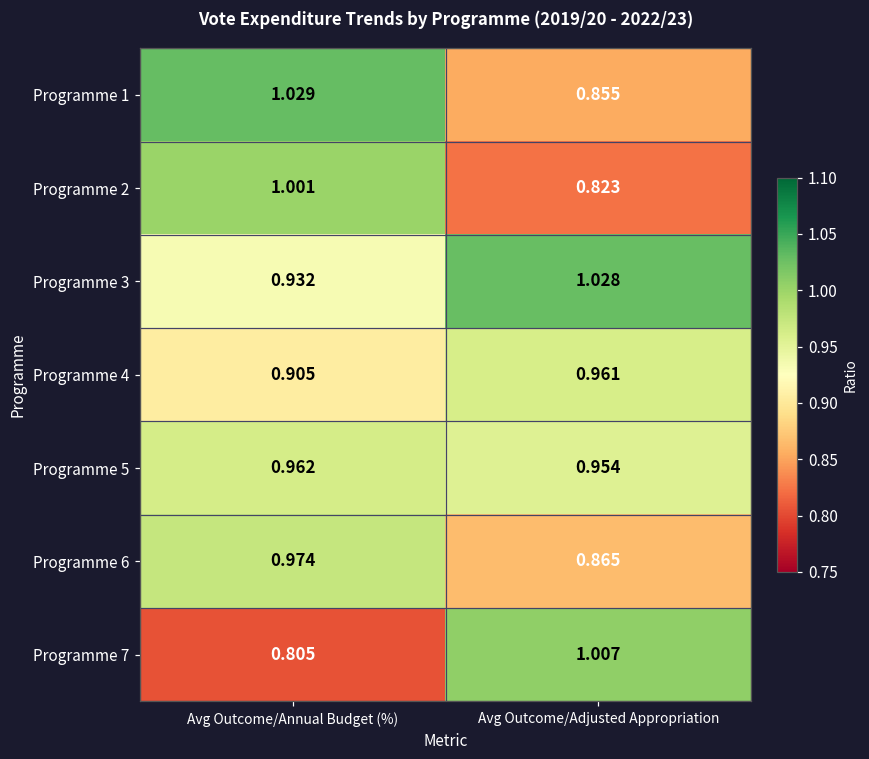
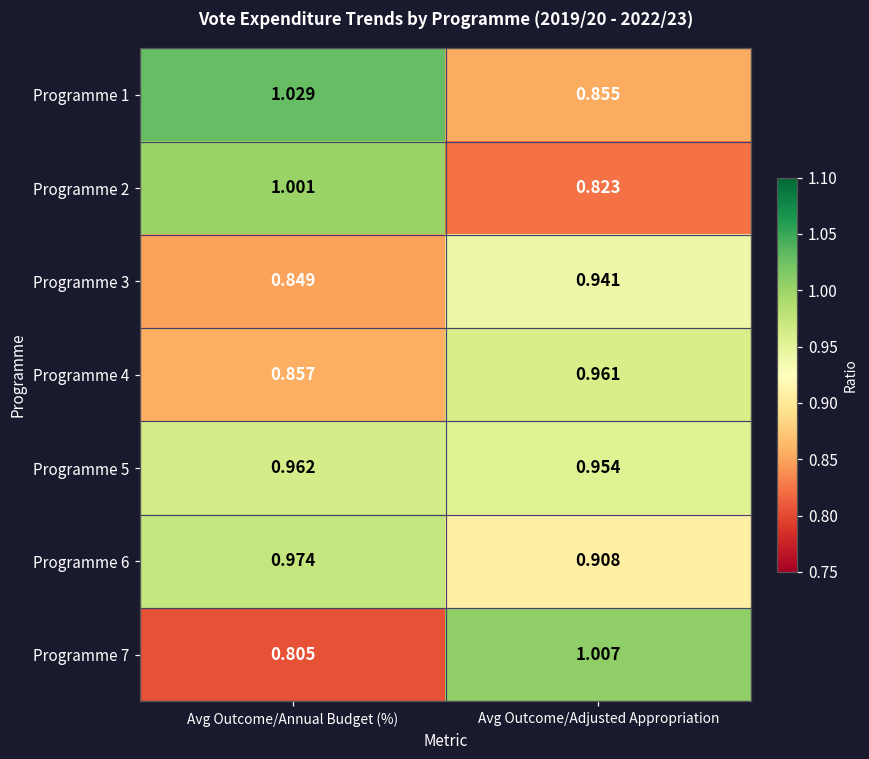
Programme 3, Avg Outcome/Annual Budget (%): 0.932 -> 0.849
Programme 3, Avg Outcome/Adjusted Appropriation: 1.028 -> 0.941
Programme 4, Avg Outcome/Annual Budget (%): 0.905 -> 0.857
Programme 6, Avg Outcome/Adjusted Appropriation: 0.865 -> 0.908
